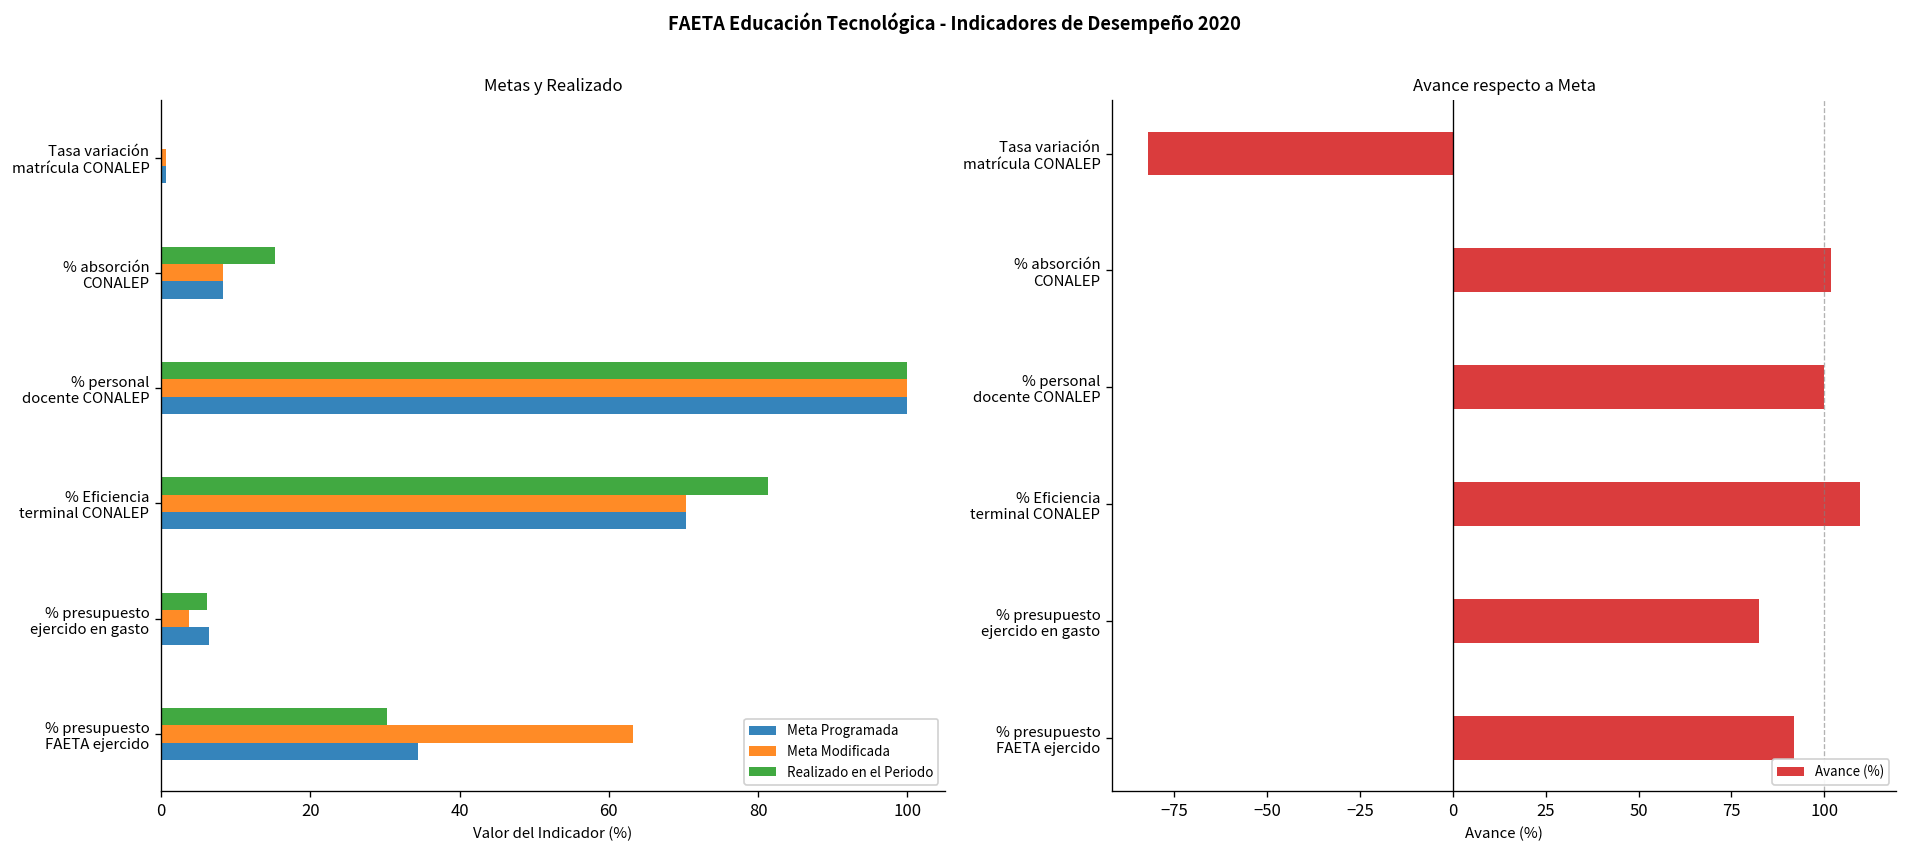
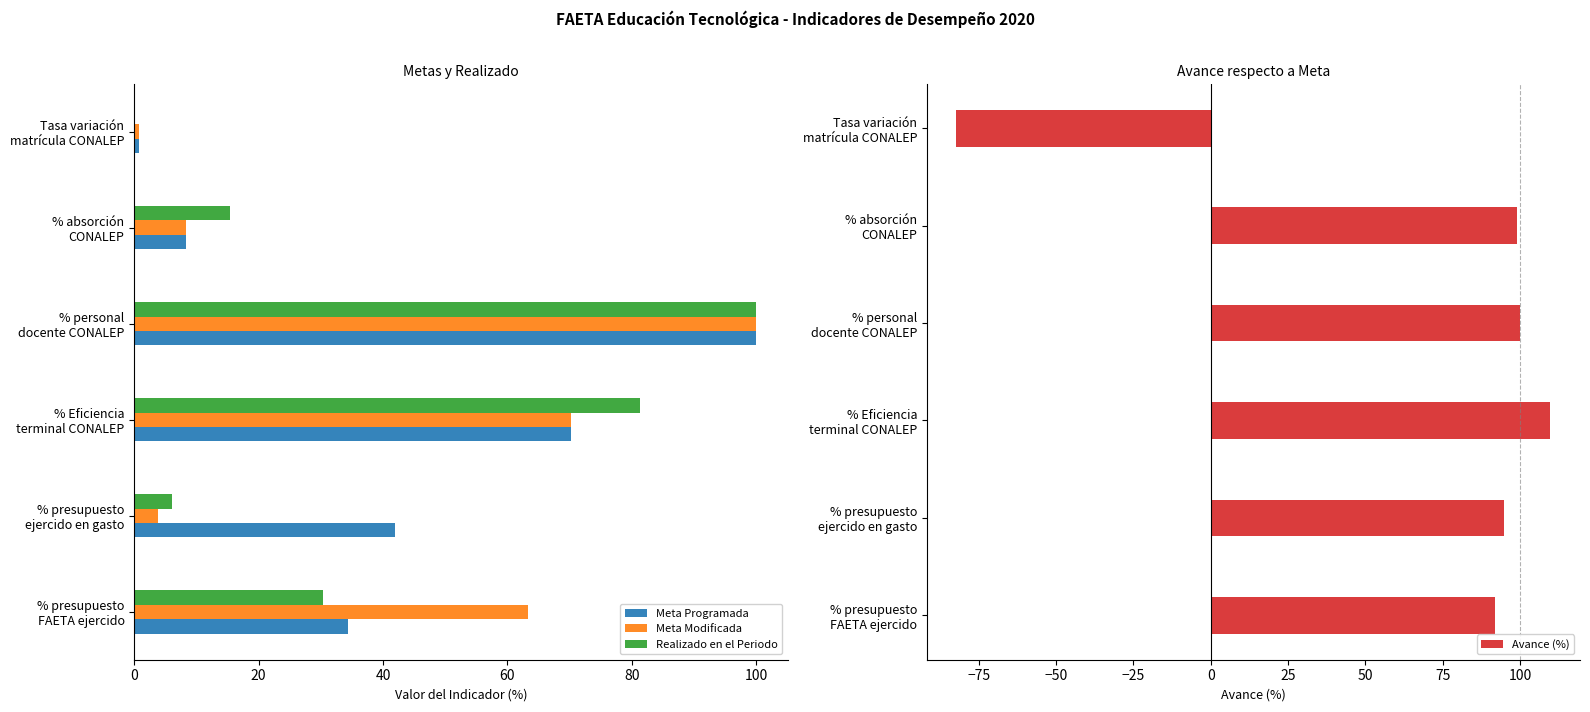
Metas y Realizado, Meta Programada, % presupuesto ejercido en gasto: 6 -> 42
Avance respecto a Meta, % absorción CONALEP: 102 -> 99
Avance respecto a Meta, % presupuesto ejercido en gasto: 82 -> 95
